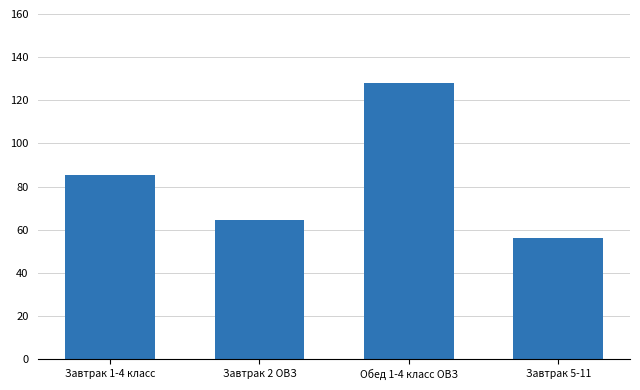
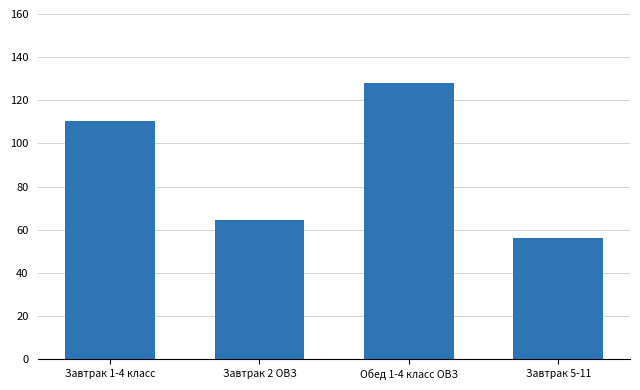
Завтрак 1-4 класс: 85 -> 110
